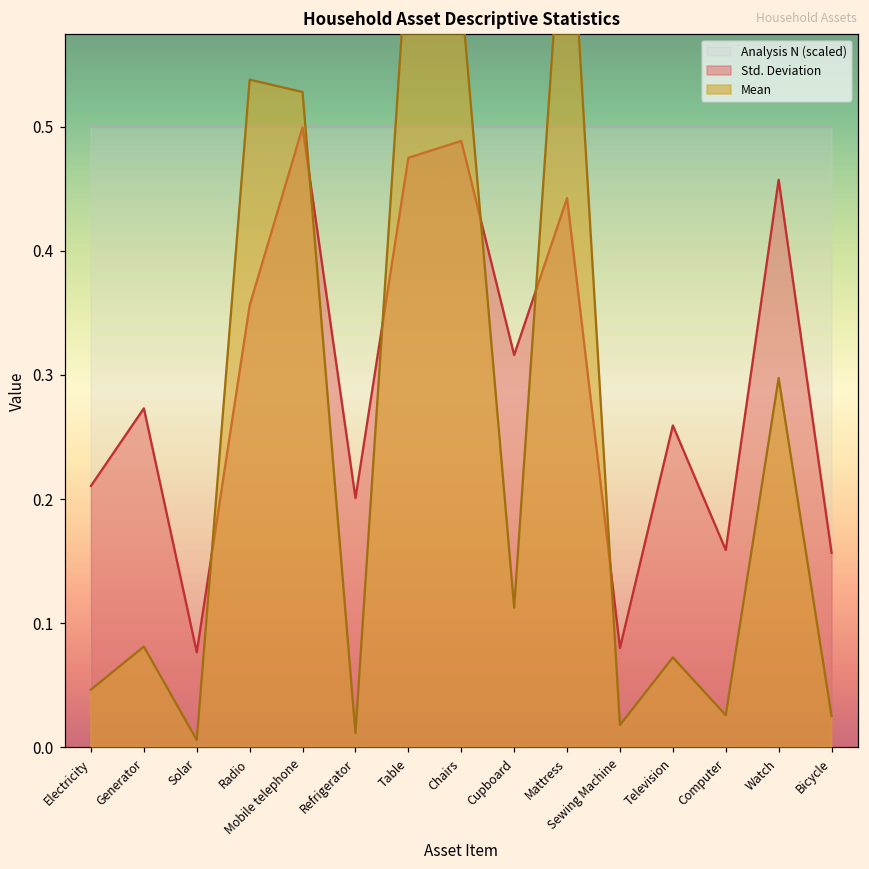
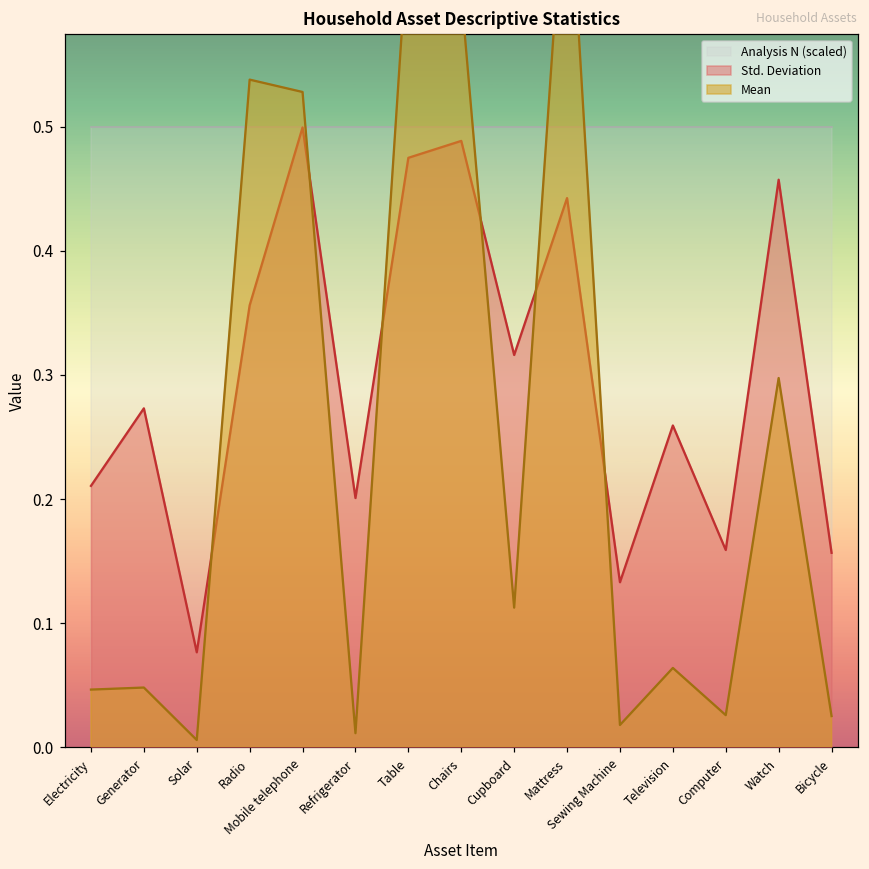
Mean, Generator: 0.081 -> 0.048
Std. Deviation, Sewing Machine: 0.080 -> 0.133
Mean, Television: 0.072 -> 0.064
